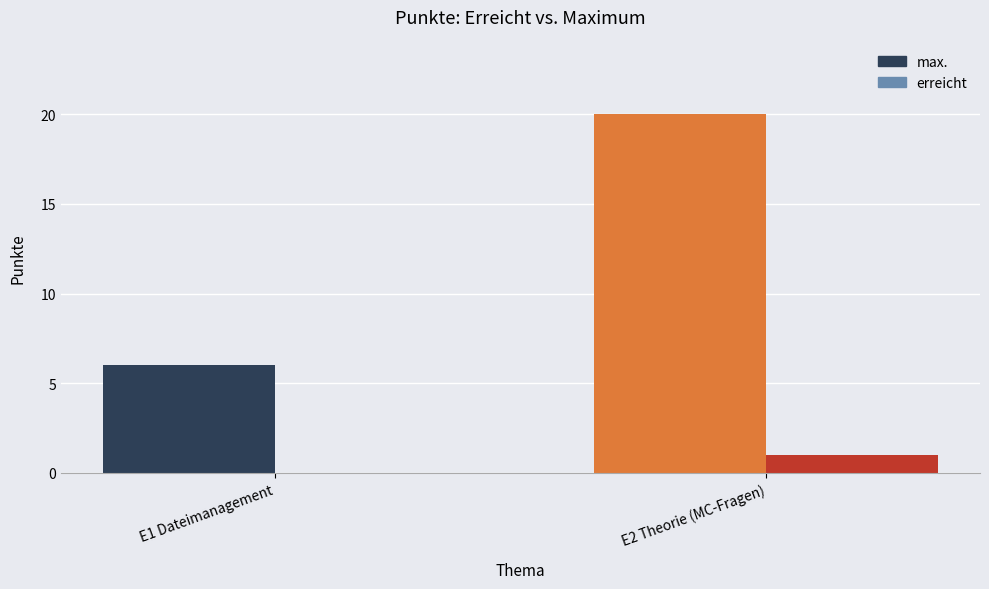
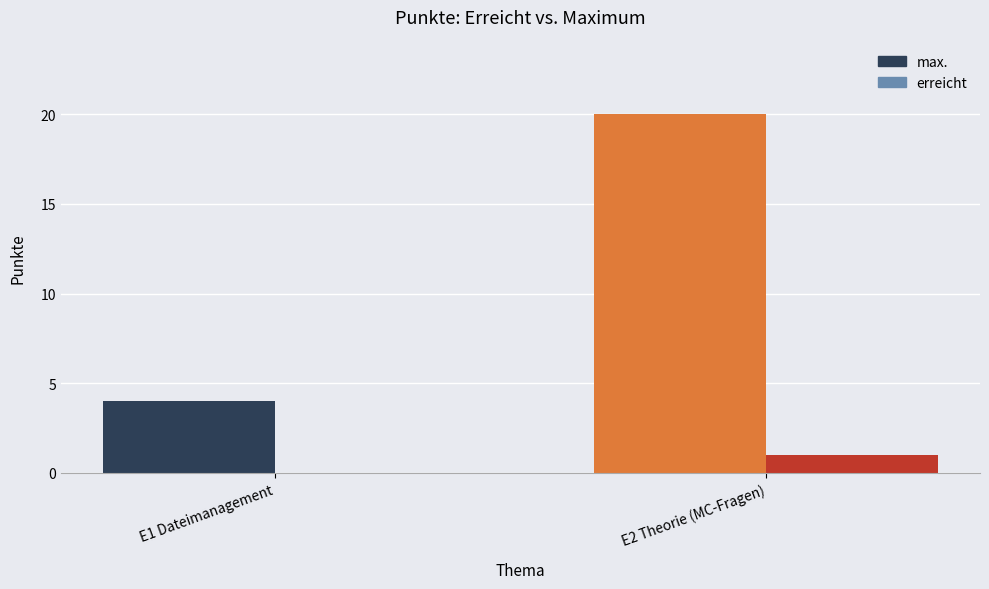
max., E1 Dateimanagement: 6 -> 4
